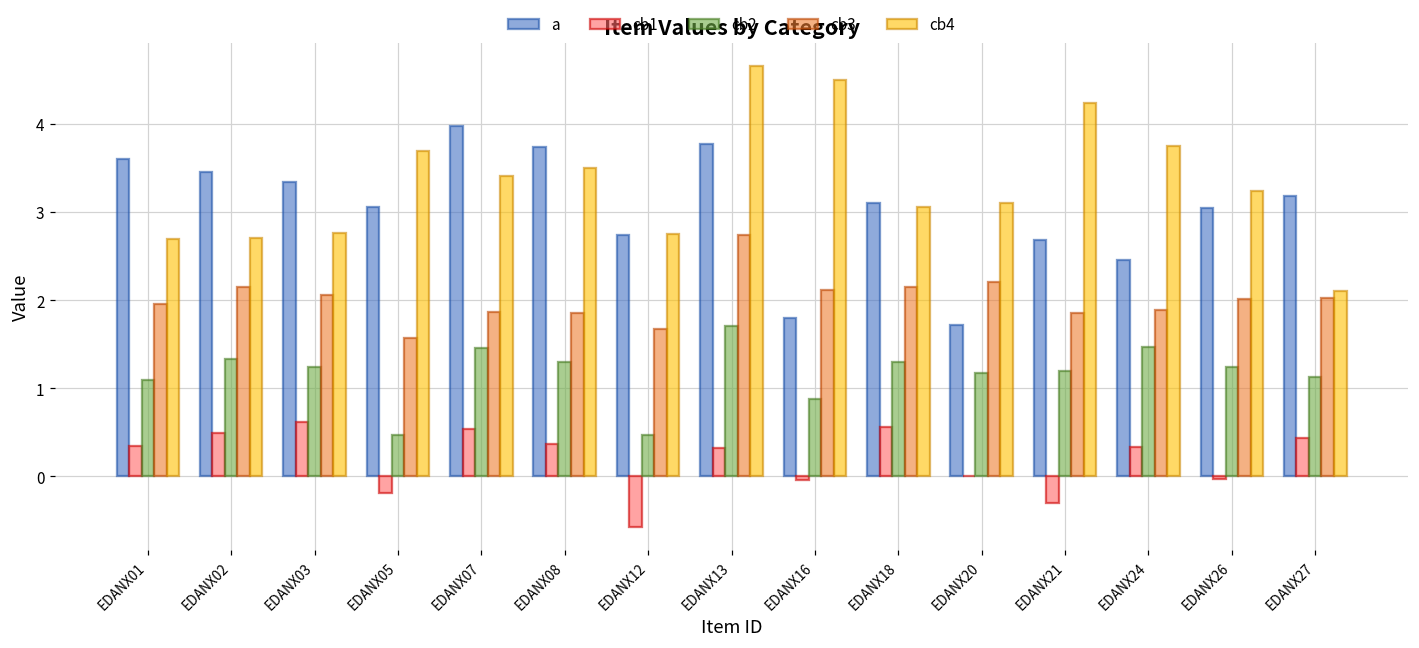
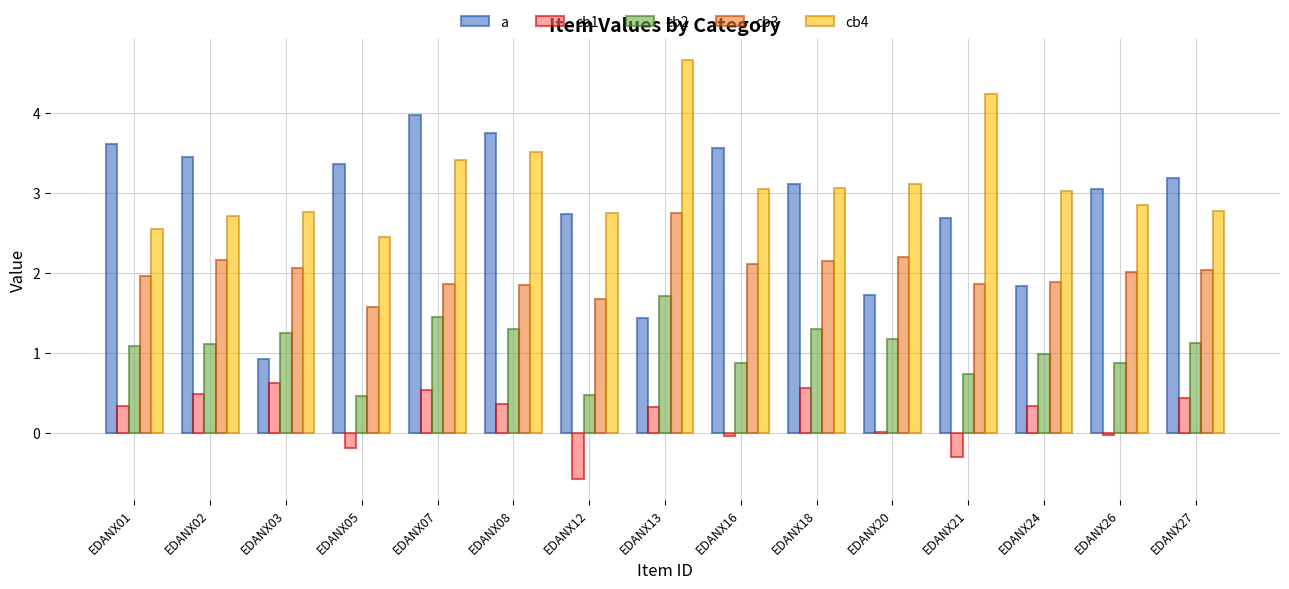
cb4, EDANX01: 2.7 -> 2.5
cb2, EDANX02: 1.3 -> 1.1
a, EDANX03: 3.3 -> 0.9
a, EDANX05: 3.1 -> 3.4
cb4, EDANX05: 3.7 -> 2.4
a, EDANX13: 3.8 -> 1.4
a, EDANX16: 1.8 -> 3.6
cb4, EDANX16: 4.5 -> 3.0
cb2, EDANX21: 1.2 -> 0.7
a, EDANX24: 2.5 -> 1.8
cb2, EDANX24: 1.5 -> 1.0
cb4, EDANX24: 3.8 -> 3.0
cb2, EDANX26: 1.2 -> 0.9
cb4, EDANX26: 3.2 -> 2.8
cb4, EDANX27: 2.1 -> 2.8
